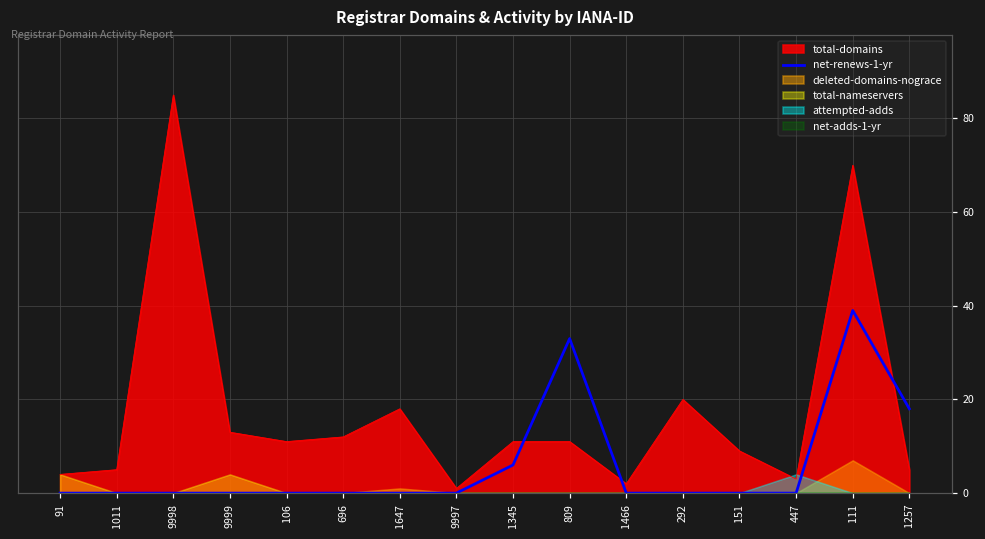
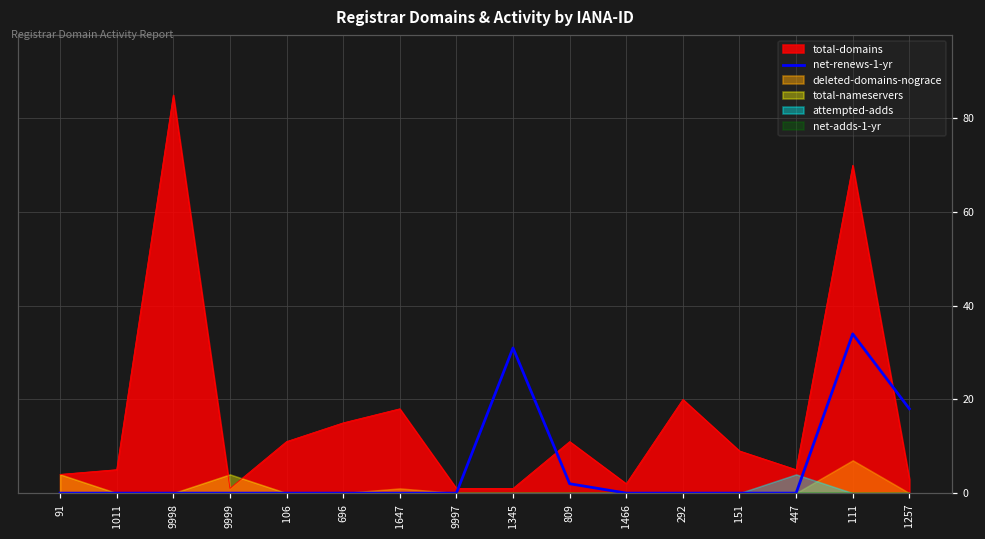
total-domains, 9999: 13 -> 1
total-domains, 696: 12 -> 15
total-domains, 1345: 11 -> 1
net-renews-1-yr, 1345: 6 -> 31
net-renews-1-yr, 809: 33 -> 2
total-domains, 447: 3 -> 5
net-renews-1-yr, 111: 39 -> 34
total-domains, 1257: 5 -> 3
